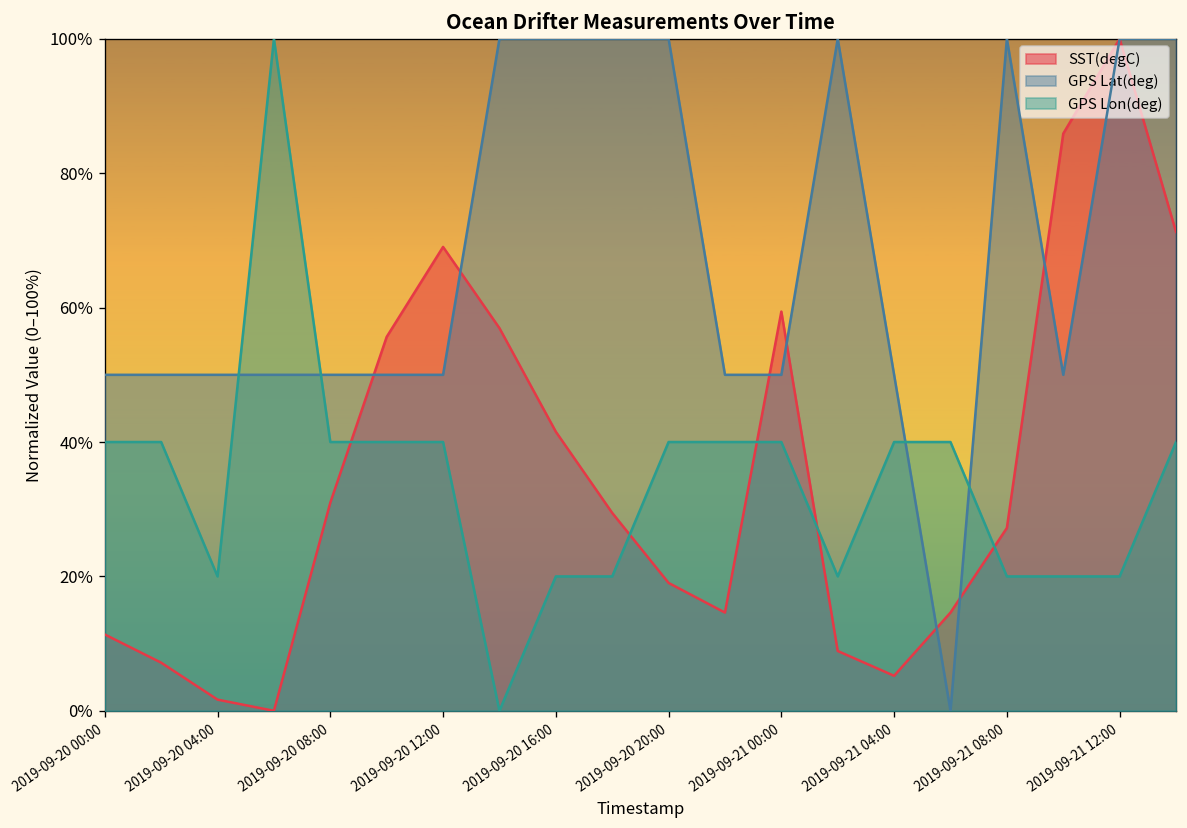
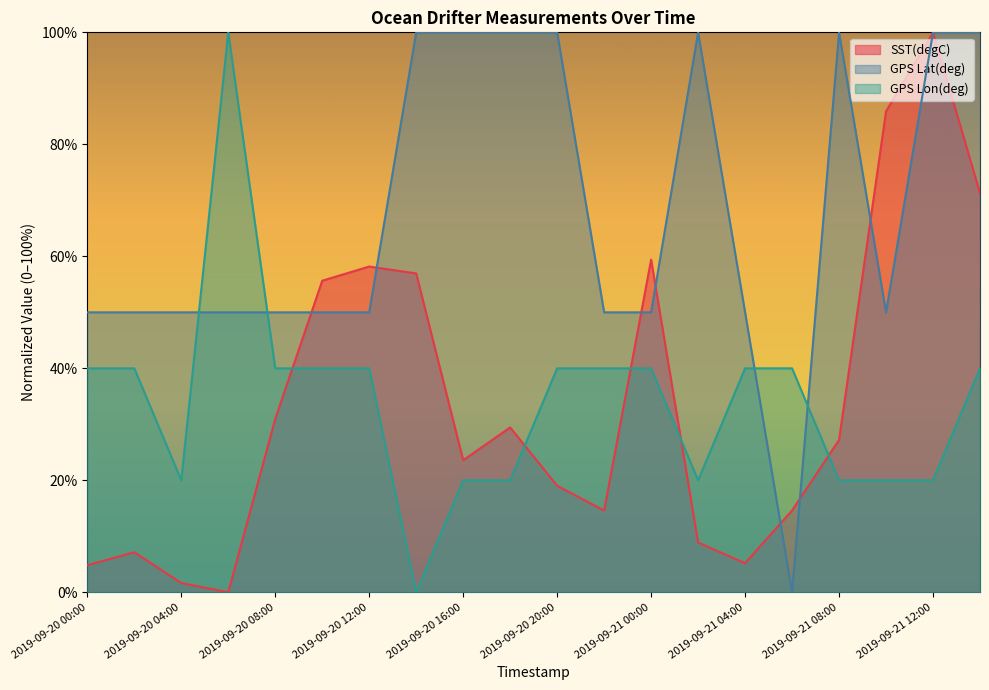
SST(degC), 2019-09-20 00:00: 11% -> 5%
SST(degC), 2019-09-20 12:00: 69% -> 58%
SST(degC), 2019-09-20 16:00: 42% -> 24%
